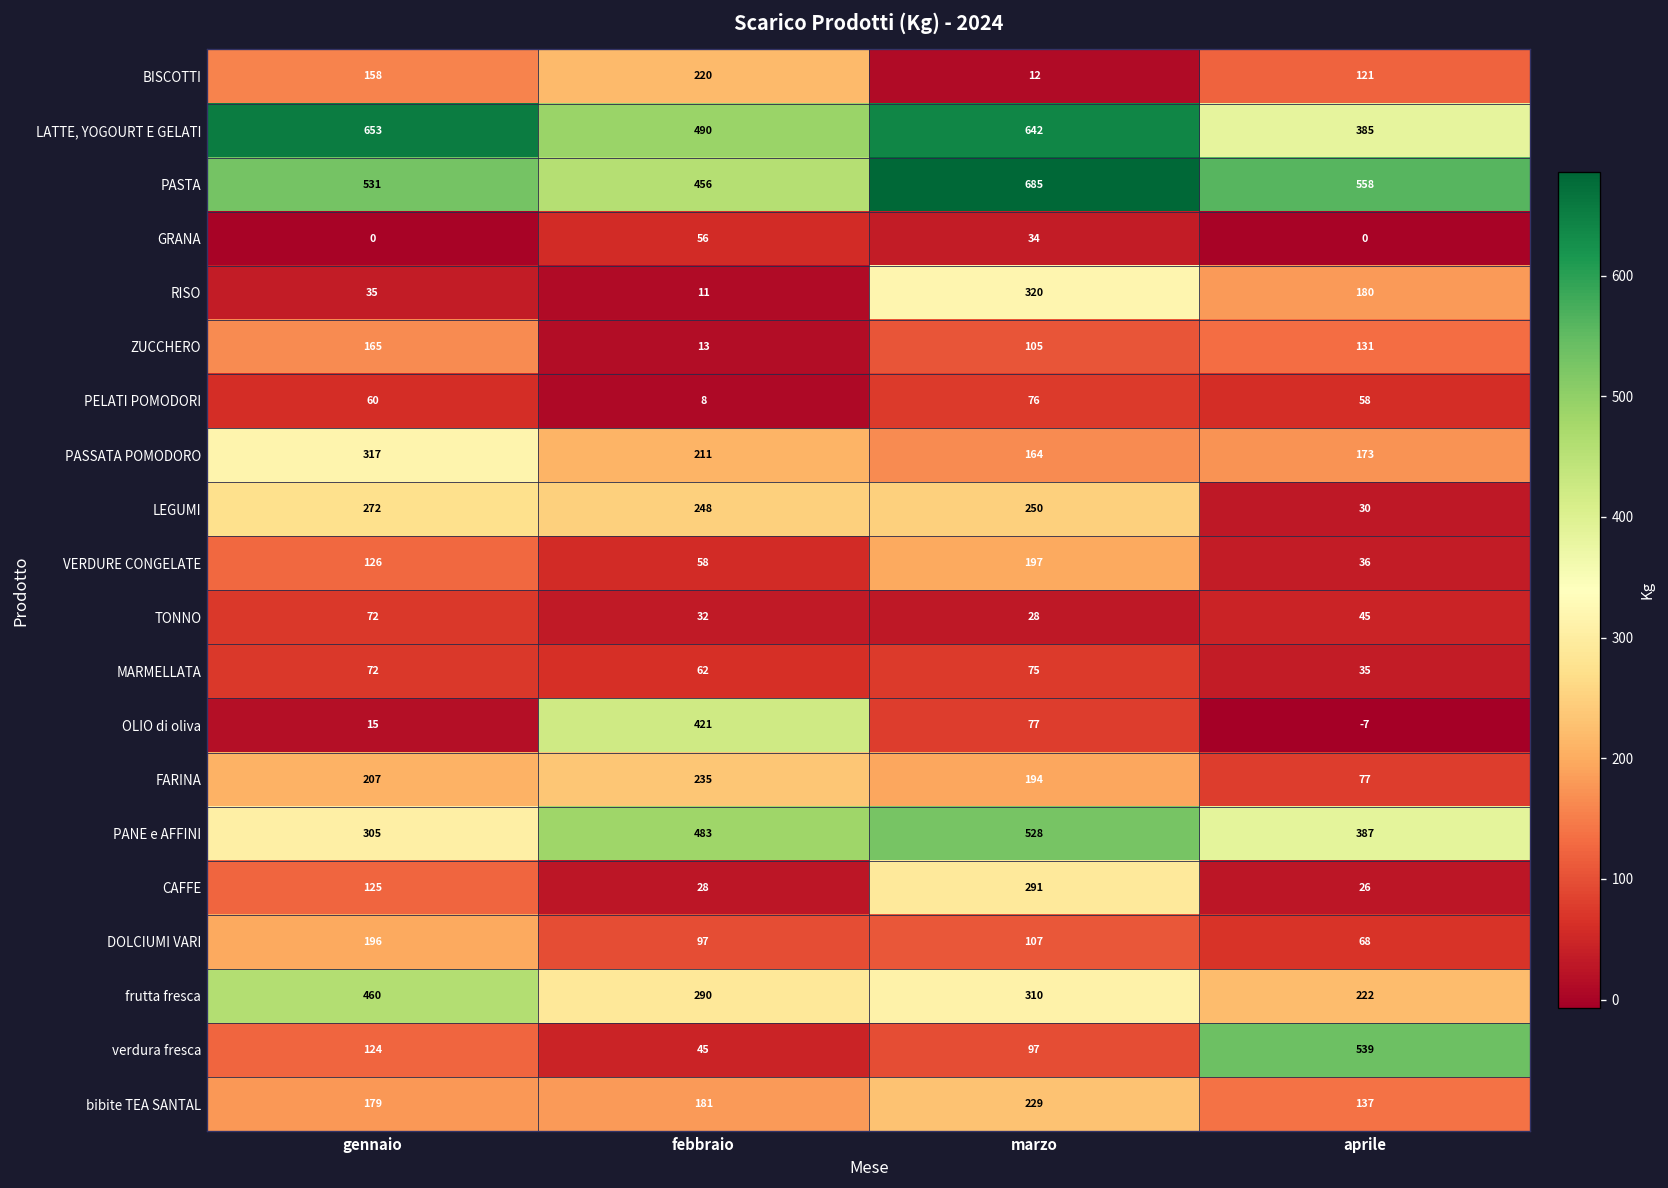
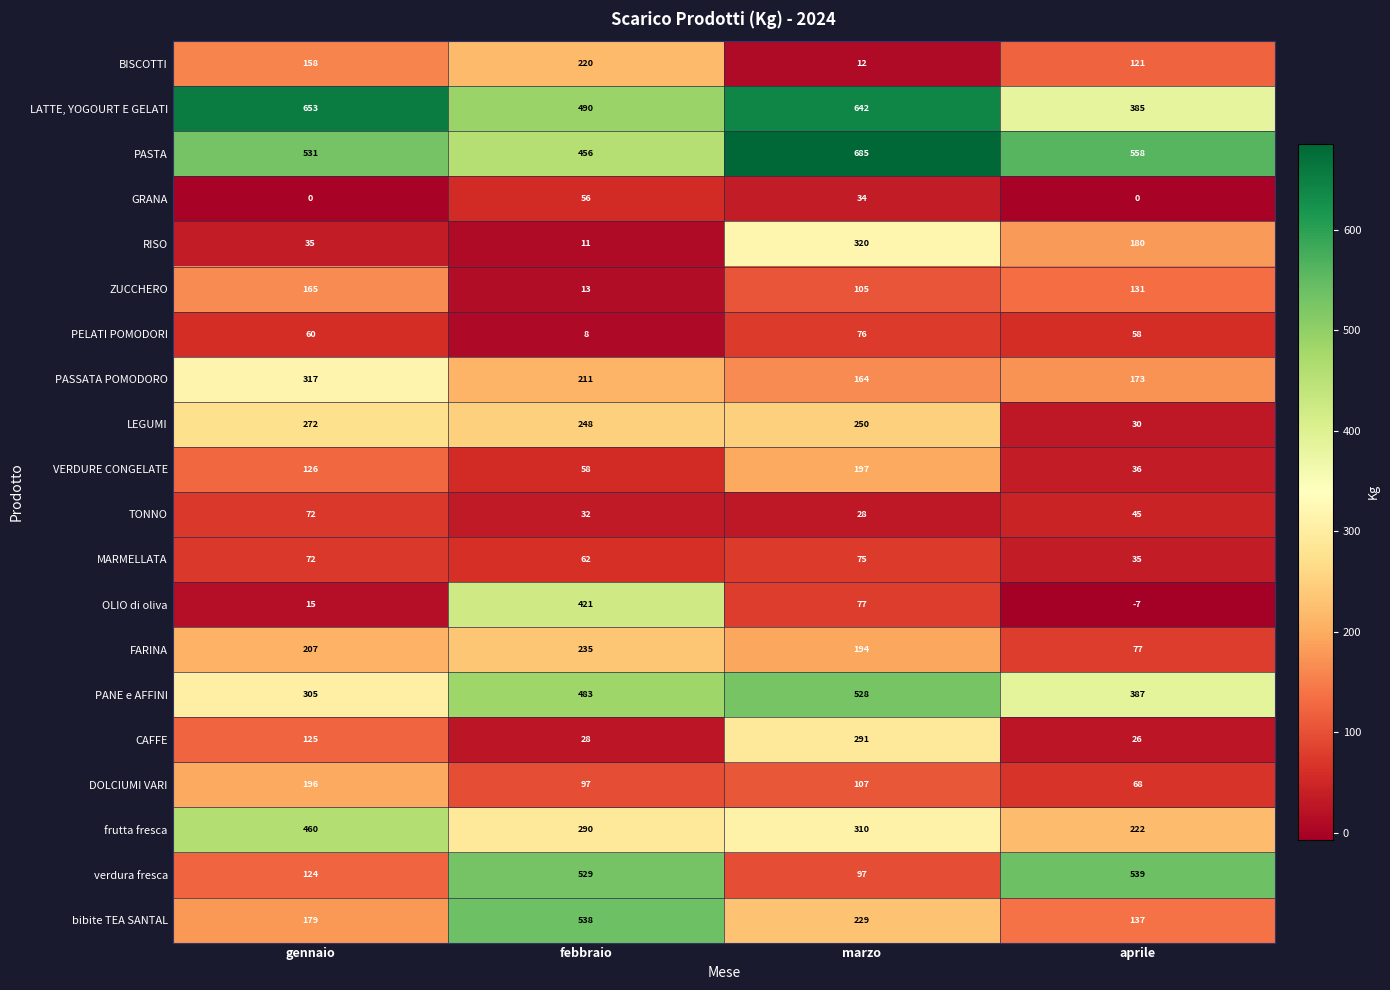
verdura fresca, febbraio: 45 -> 529
bibite TEA SANTAL, febbraio: 181 -> 538
